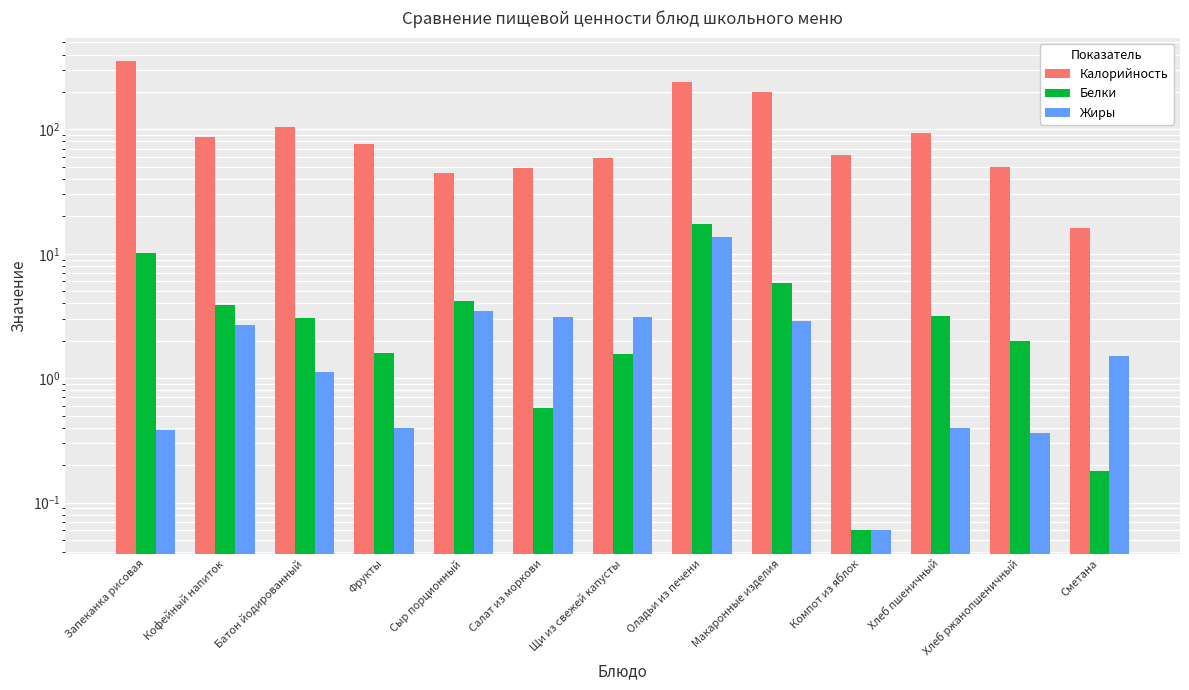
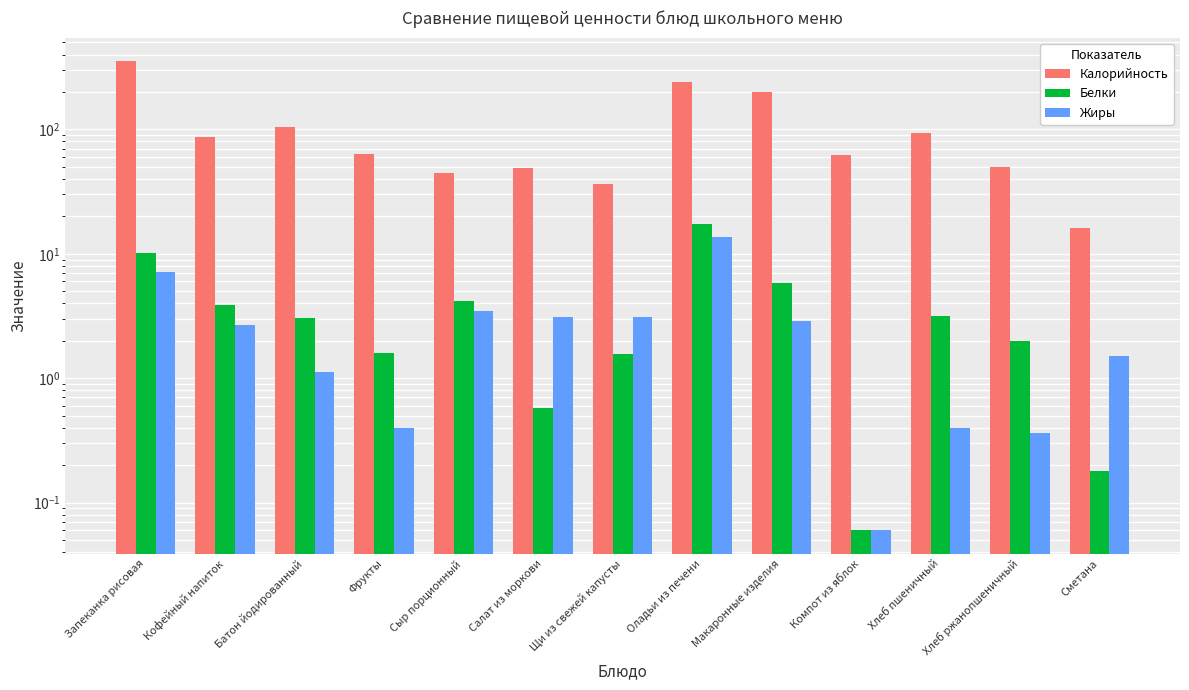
Жиры, Запеканка рисовая: 0.38 -> 7
Калорийность, Фрукты: 80 -> 60
Калорийность, Щи из свежей капусты: 60 -> 37
